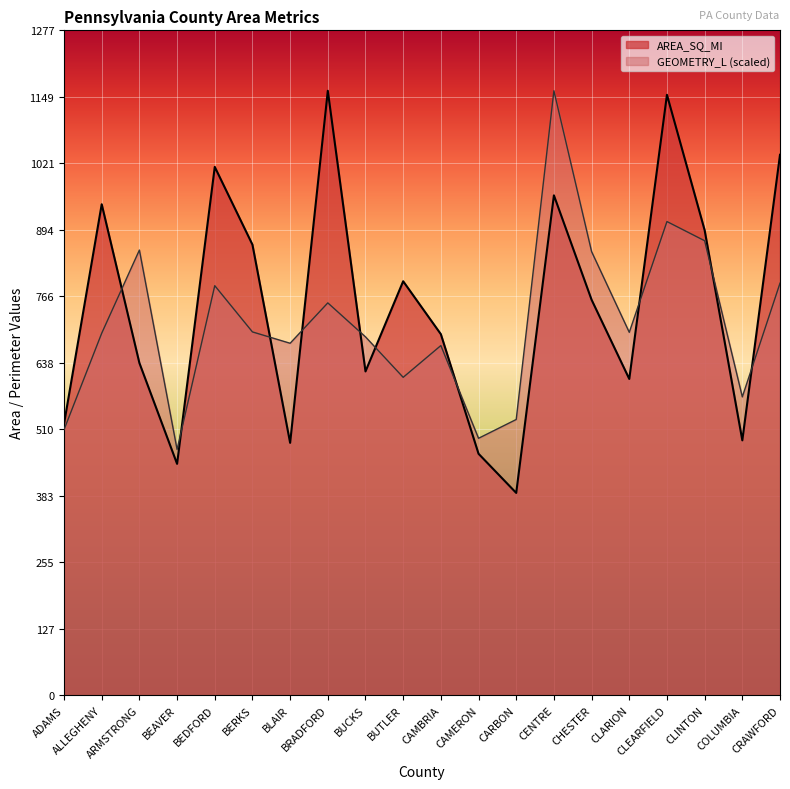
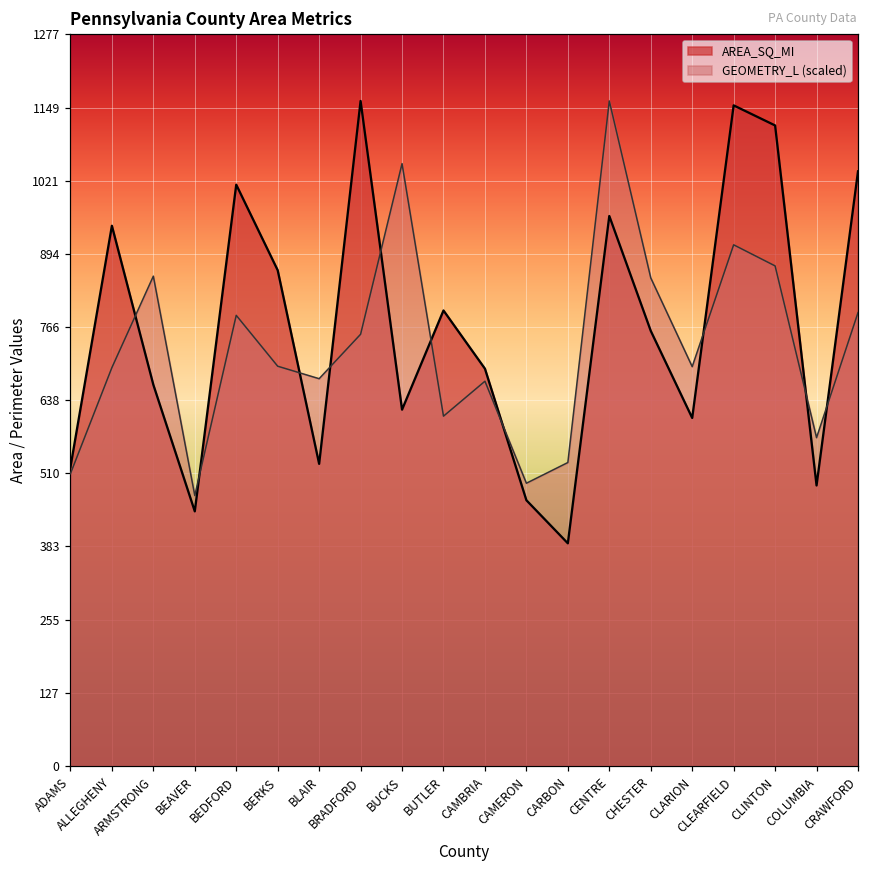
AREA_SQ_MI, ARMSTRONG: 640 -> 670
AREA_SQ_MI, BLAIR: 480 -> 530
GEOMETRY_L (scaled), BUCKS: 690 -> 1050
AREA_SQ_MI, CLINTON: 890 -> 1120
